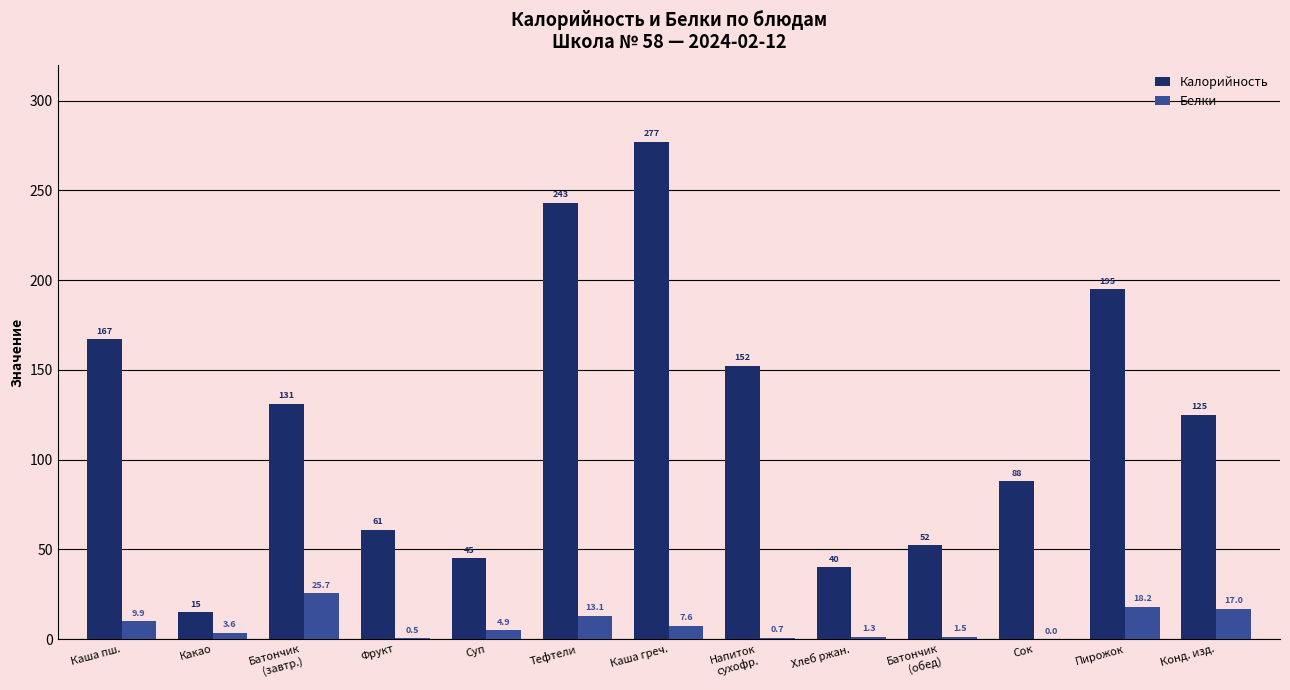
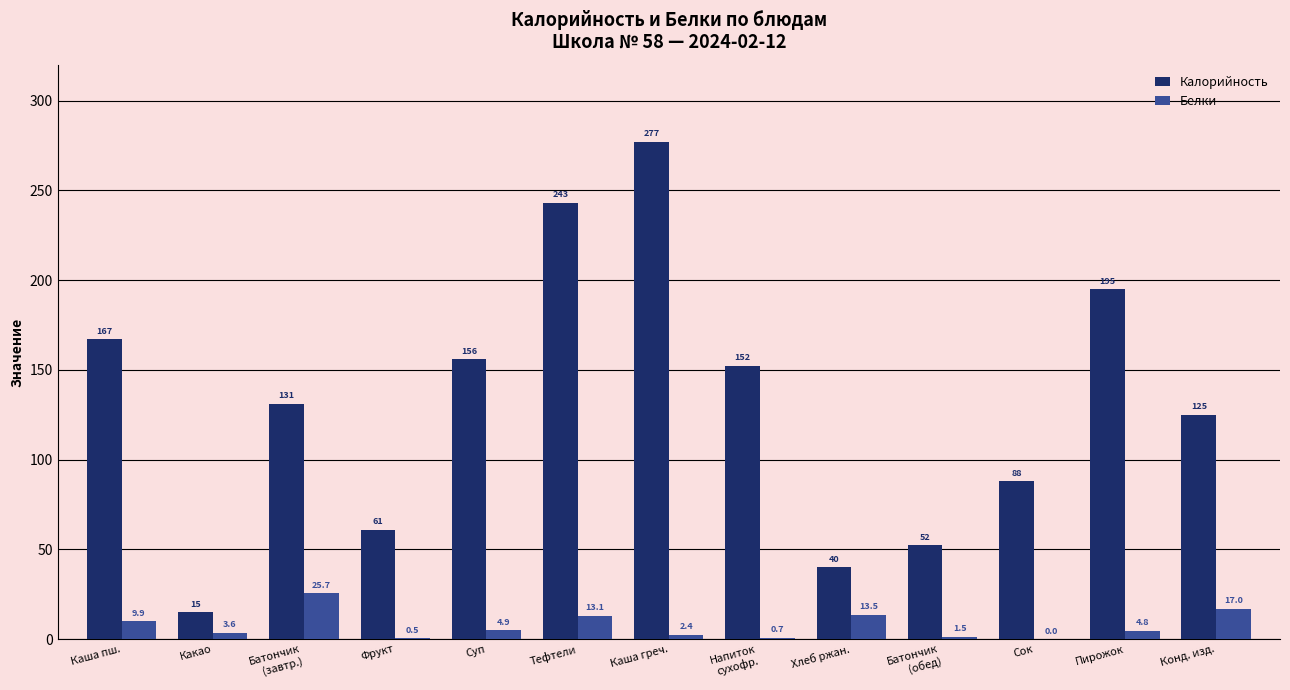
Калорийность, Суп: 45 -> 156
Белки, Каша греч.: 7.6 -> 2.4
Белки, Хлеб ржан.: 1.3 -> 13.5
Белки, Пирожок: 18.2 -> 4.8
